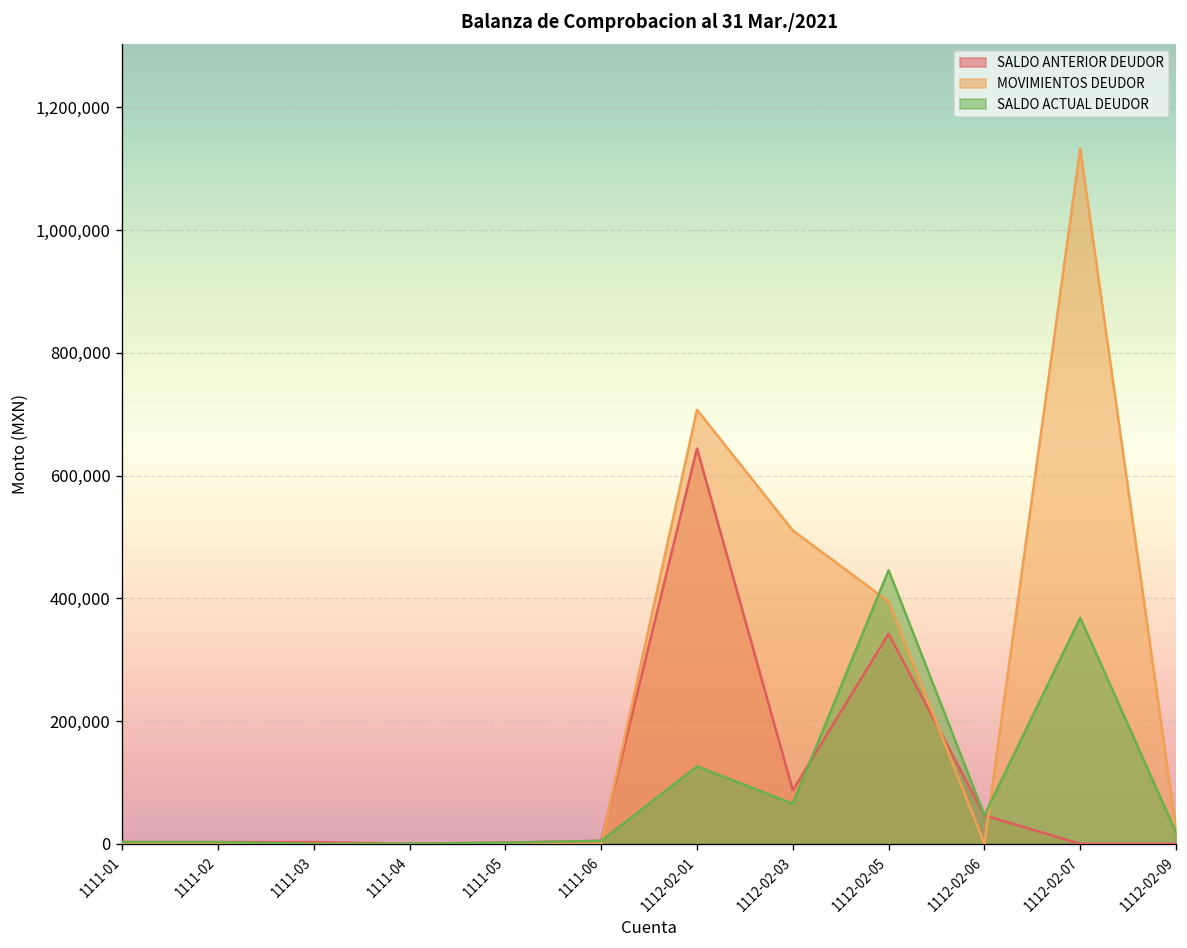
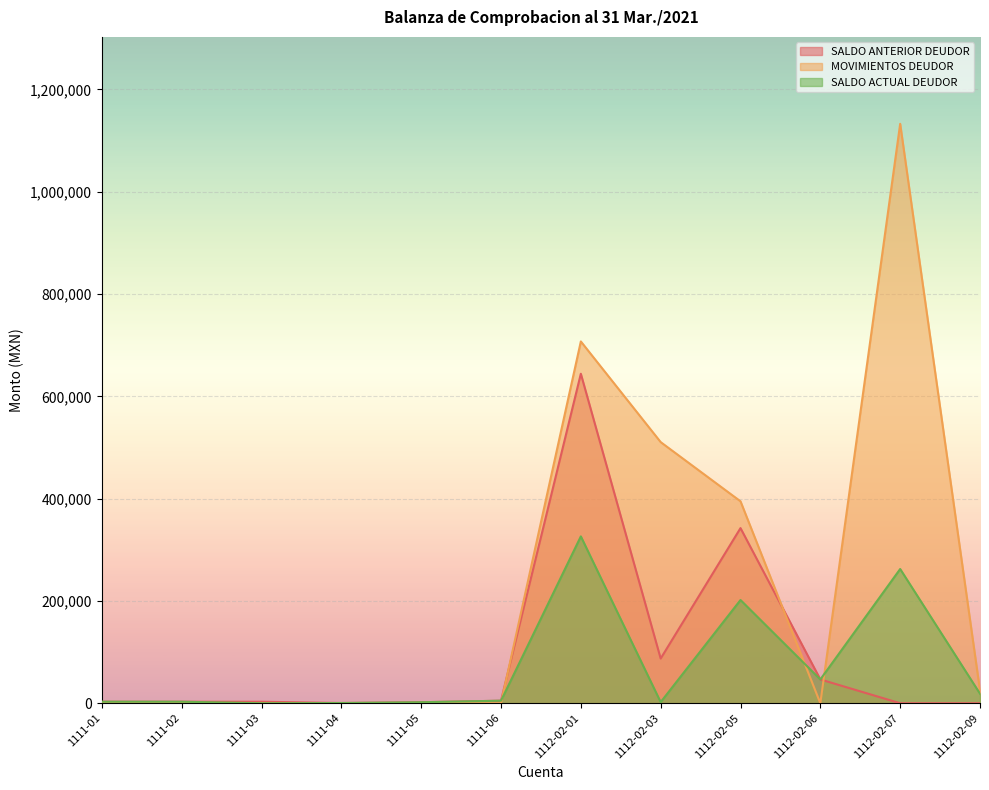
SALDO ACTUAL DEUDOR, 1112-02-01: 130,000 -> 330,000
SALDO ACTUAL DEUDOR, 1112-02-03: 70,000 -> 0
SALDO ACTUAL DEUDOR, 1112-02-05: 450,000 -> 200,000
SALDO ACTUAL DEUDOR, 1112-02-07: 370,000 -> 260,000
